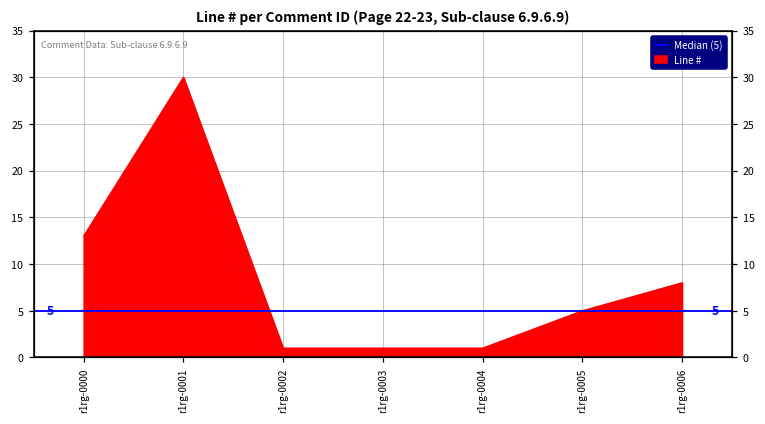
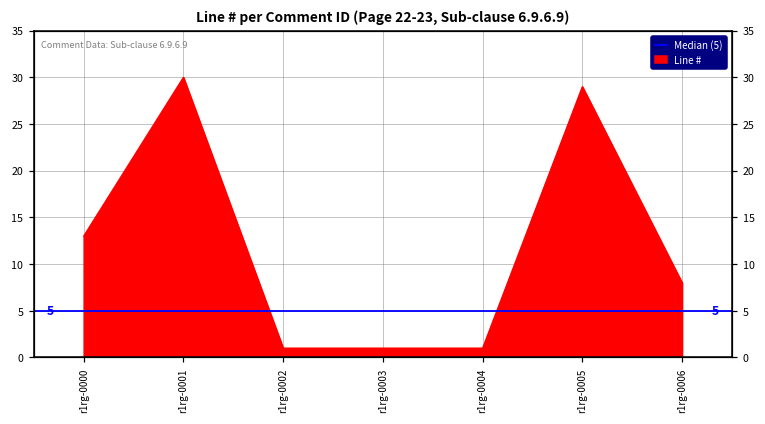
r1rg-0005: 5 -> 29
